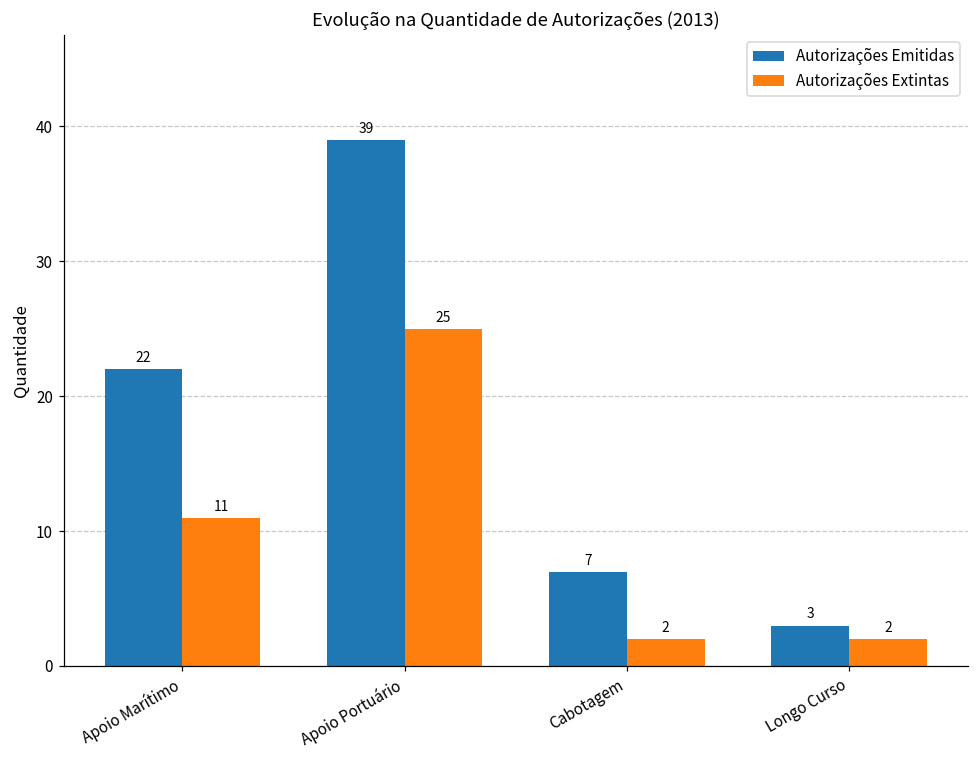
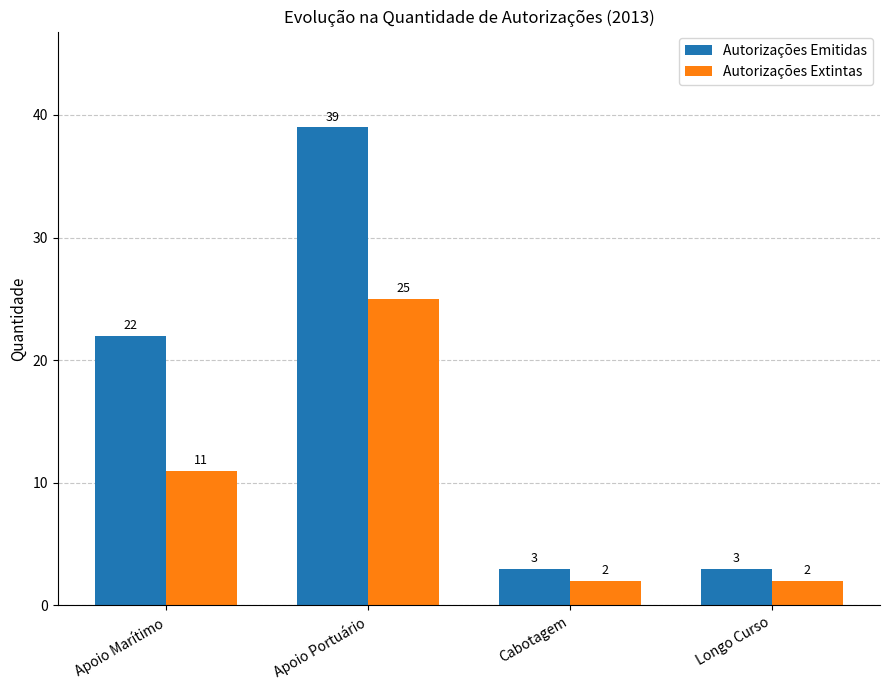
Autorizações Emitidas, Cabotagem: 7 -> 3
